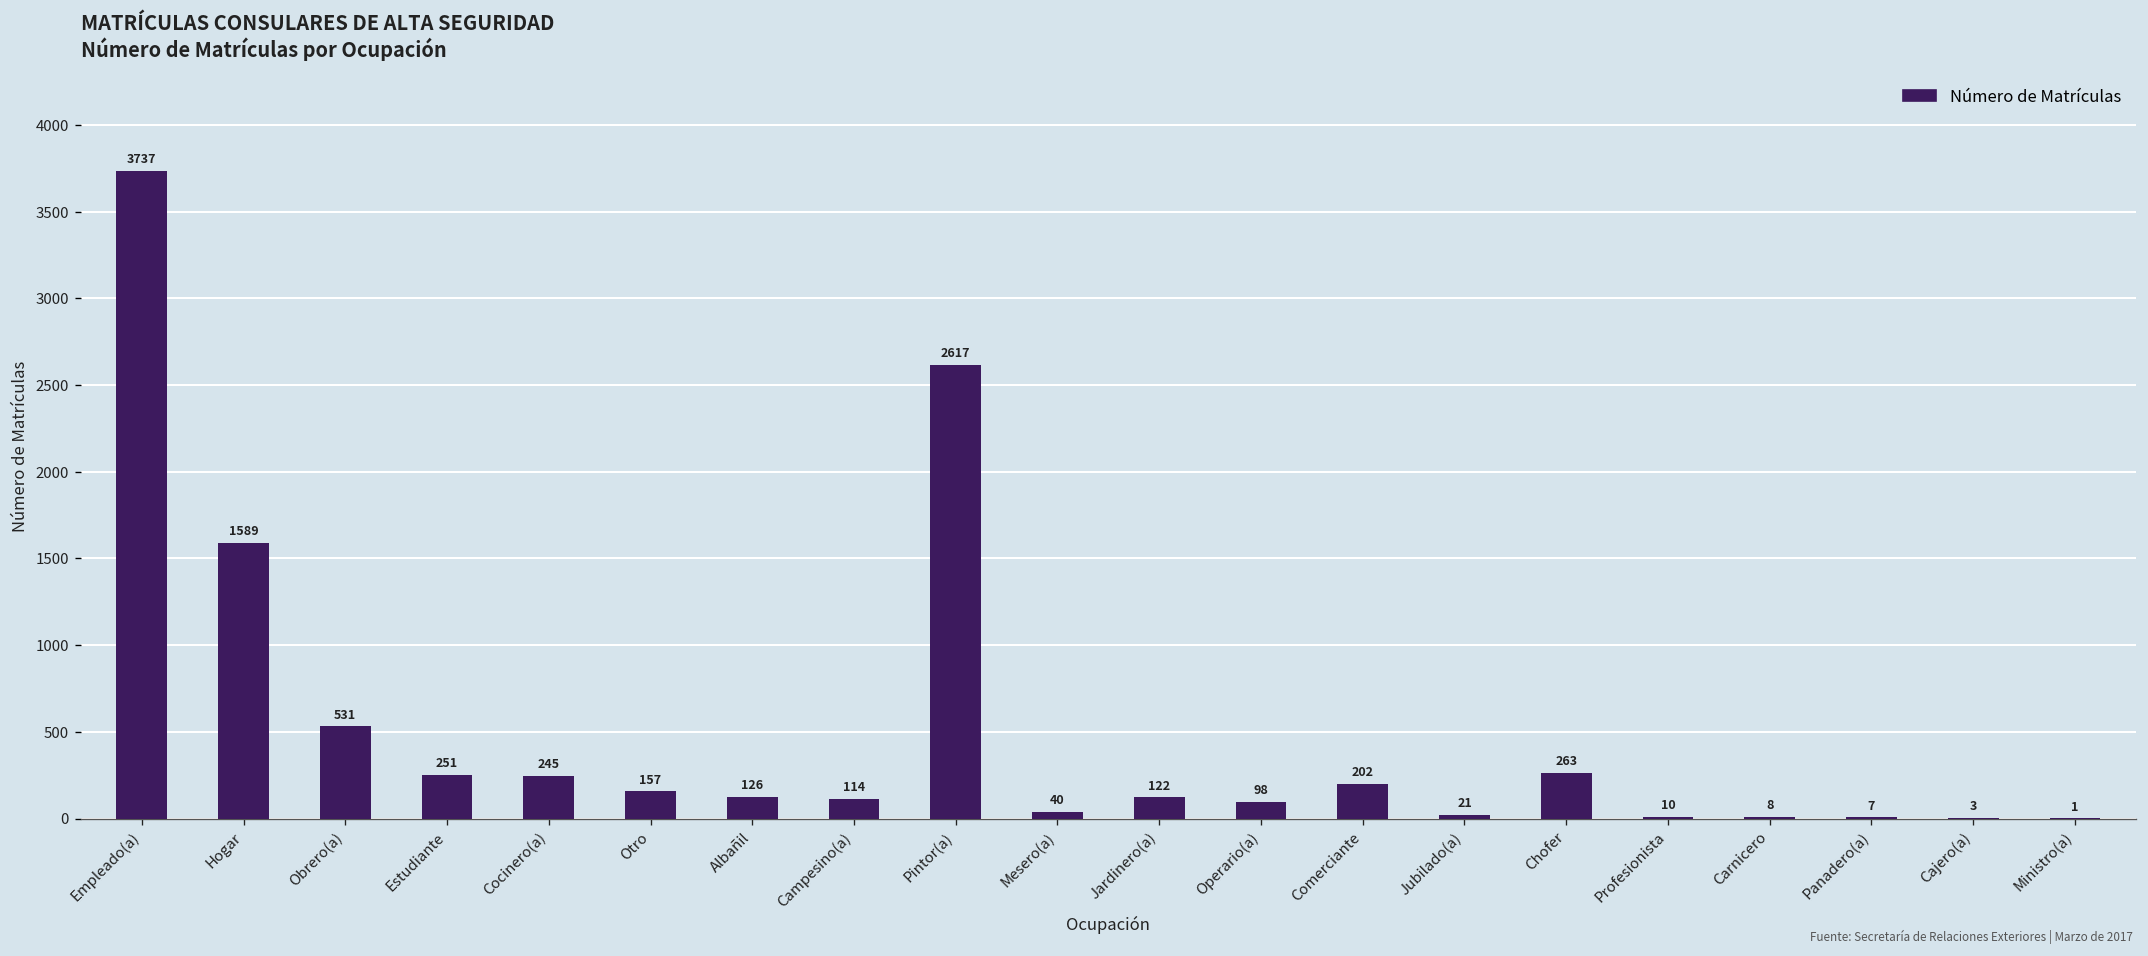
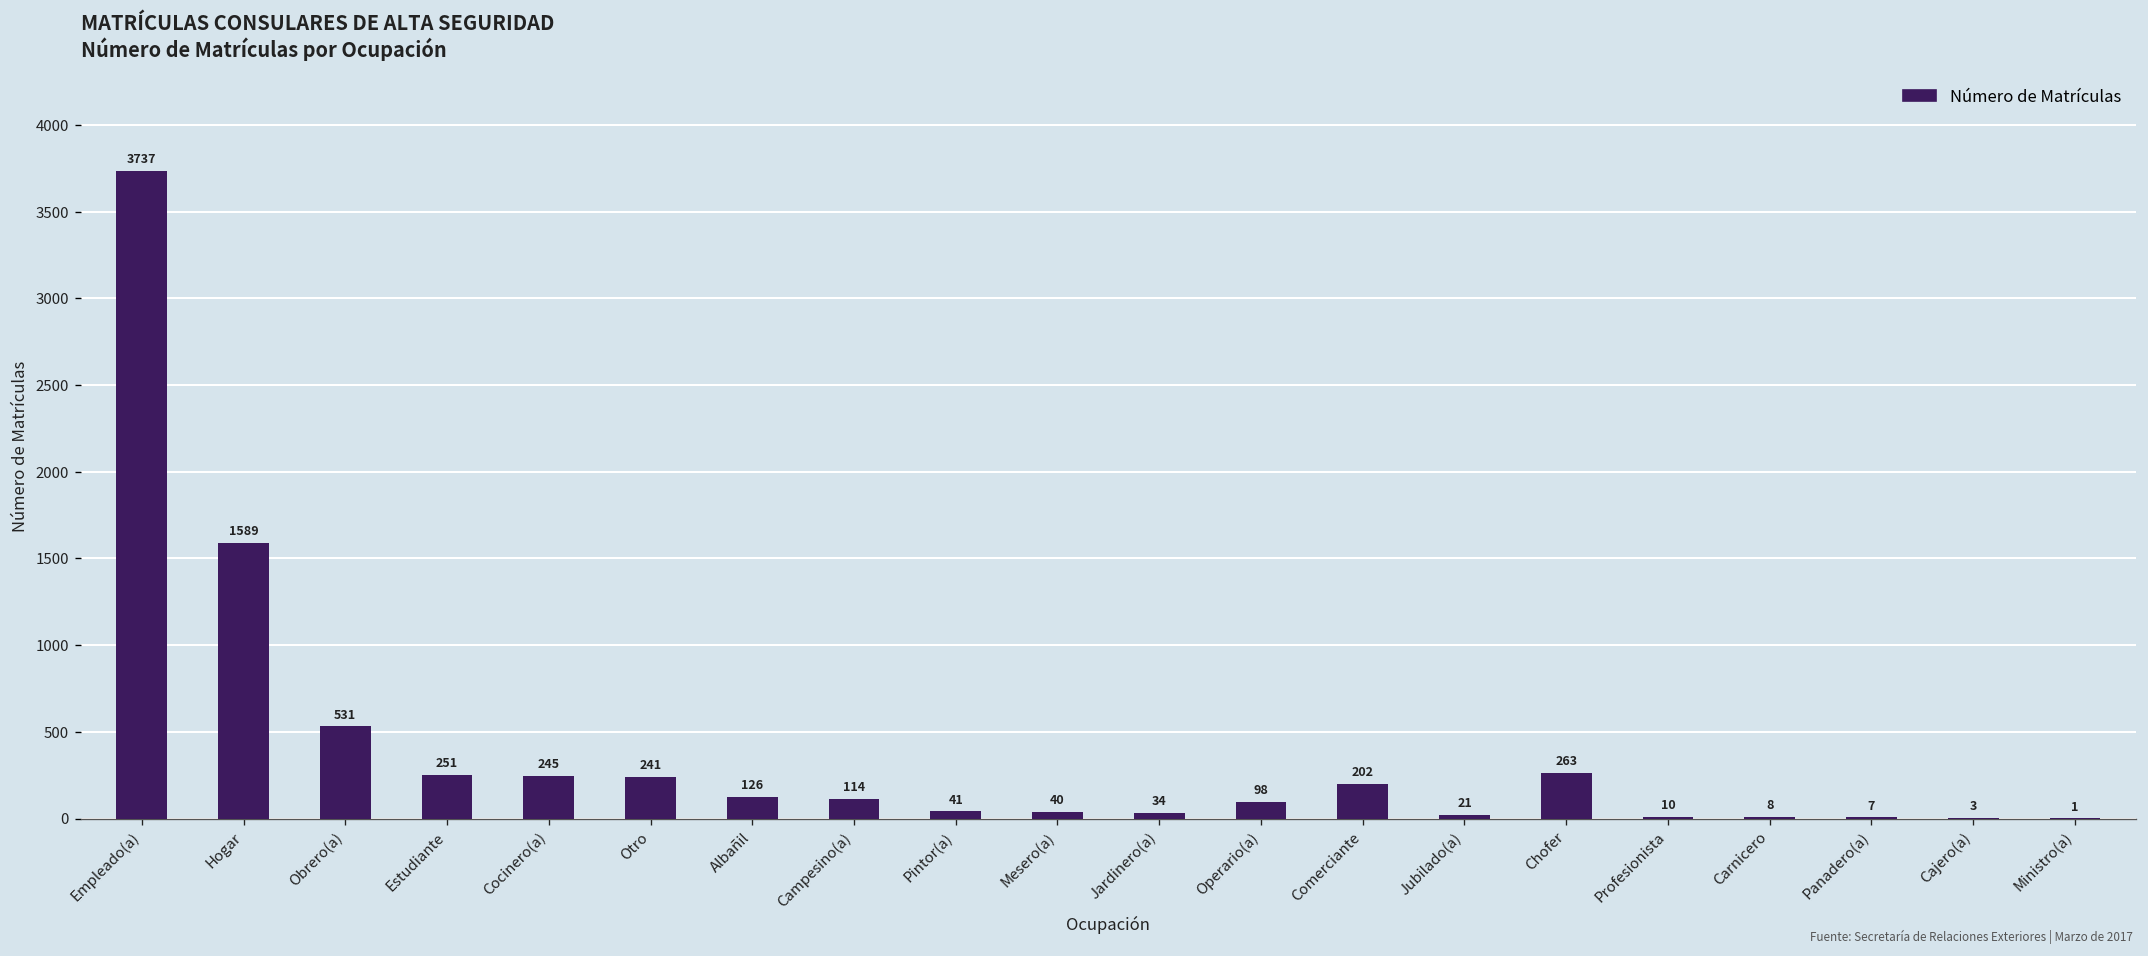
Otro: 157 -> 241
Pintor(a): 2617 -> 41
Jardinero(a): 122 -> 34
